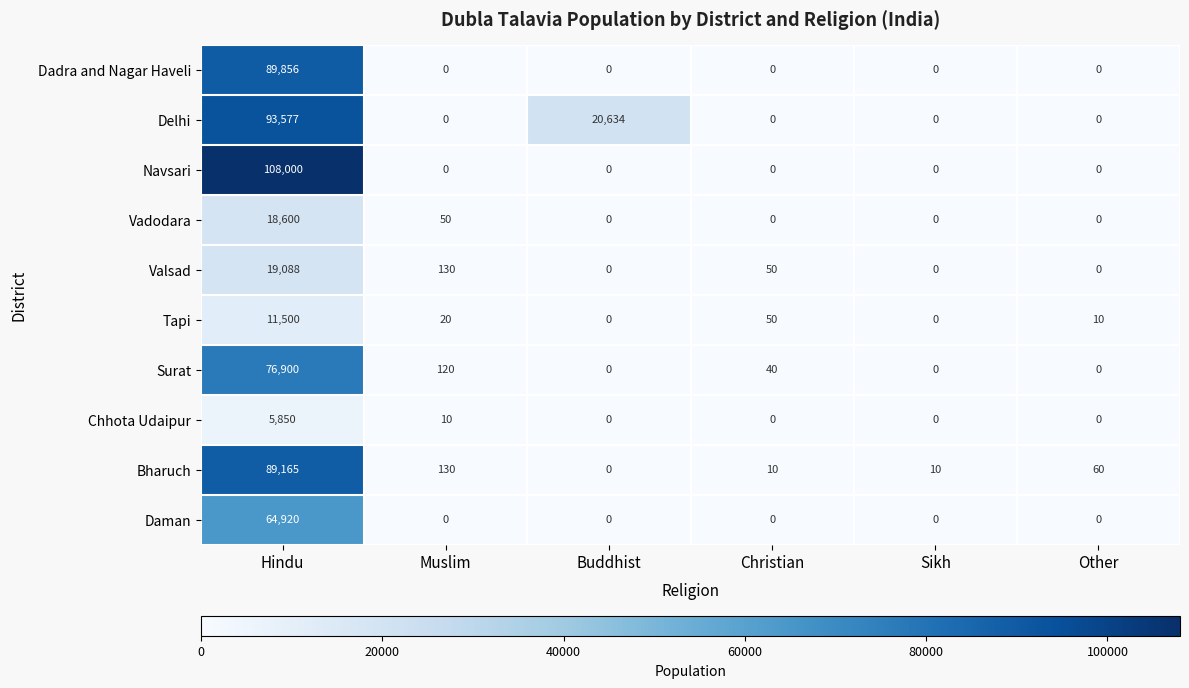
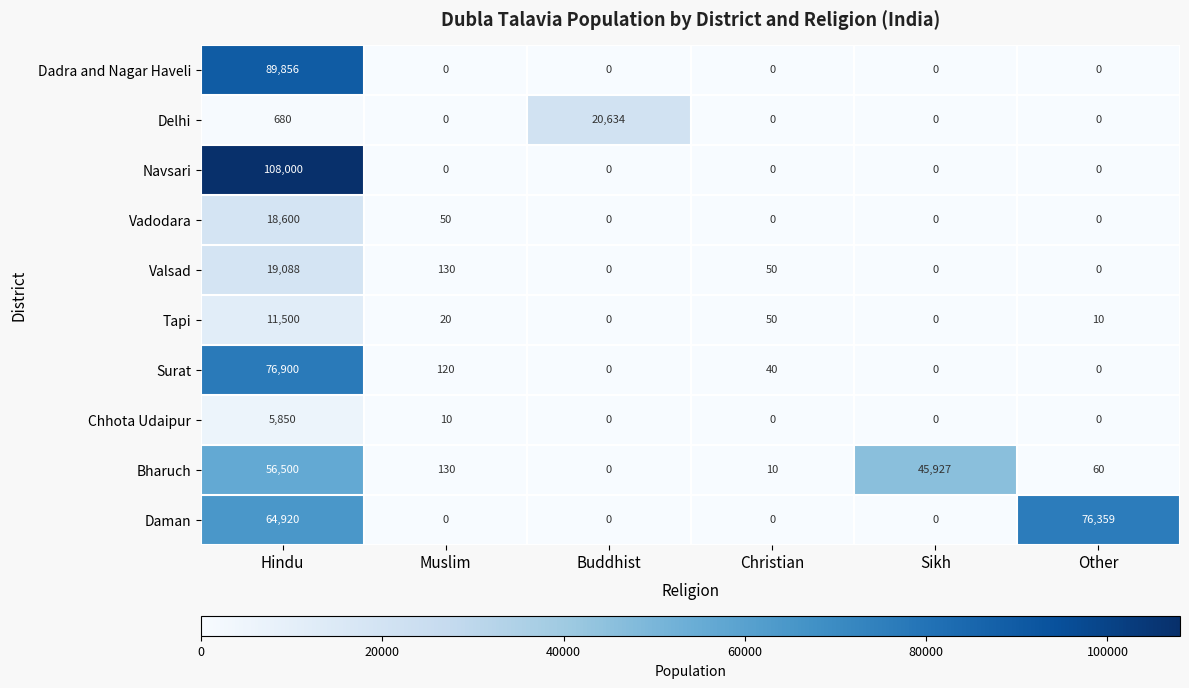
Delhi, Hindu: 93,577 -> 680
Bharuch, Hindu: 89,165 -> 56,500
Bharuch, Sikh: 10 -> 45,927
Daman, Other: 0 -> 76,359
